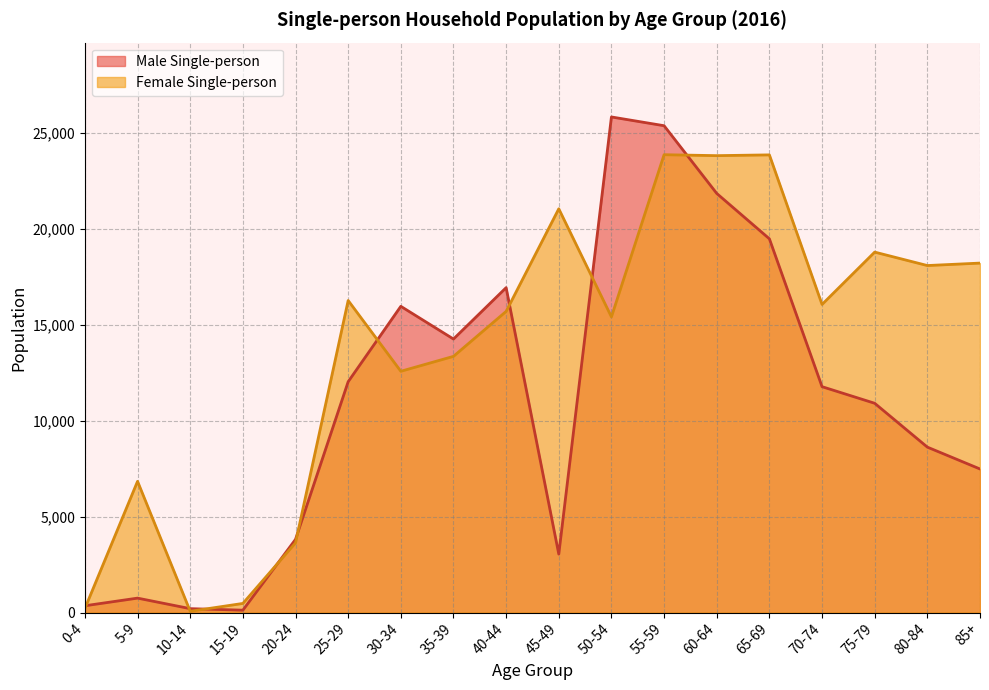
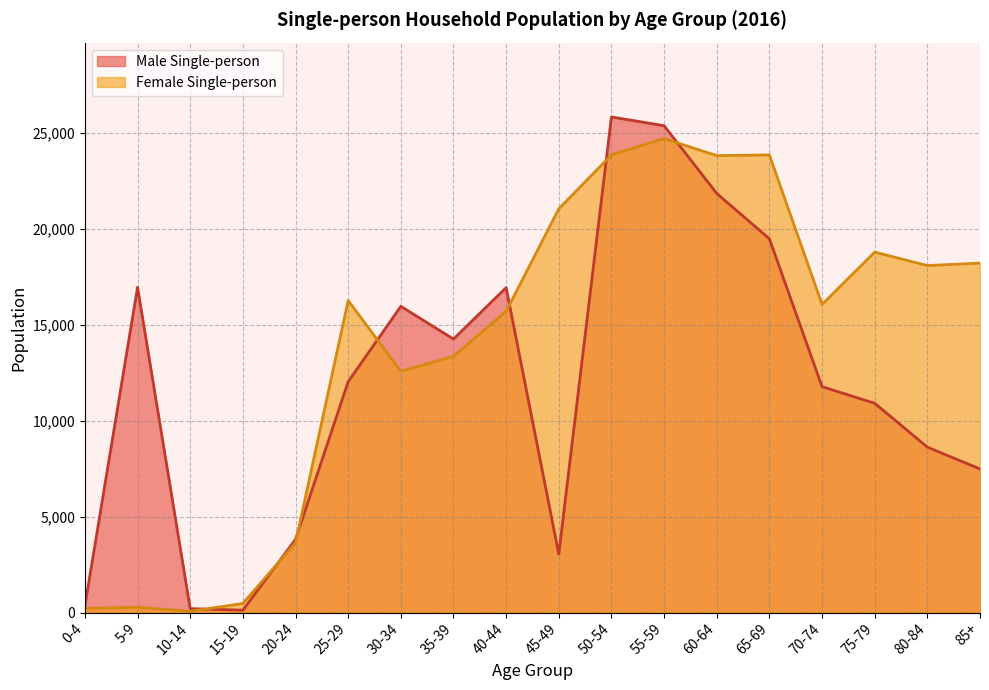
Male Single-person, 5-9: 800 -> 17,000
Female Single-person, 5-9: 6,800 -> 300
Female Single-person, 50-54: 15,400 -> 23,900
Female Single-person, 55-59: 23,900 -> 24,700
